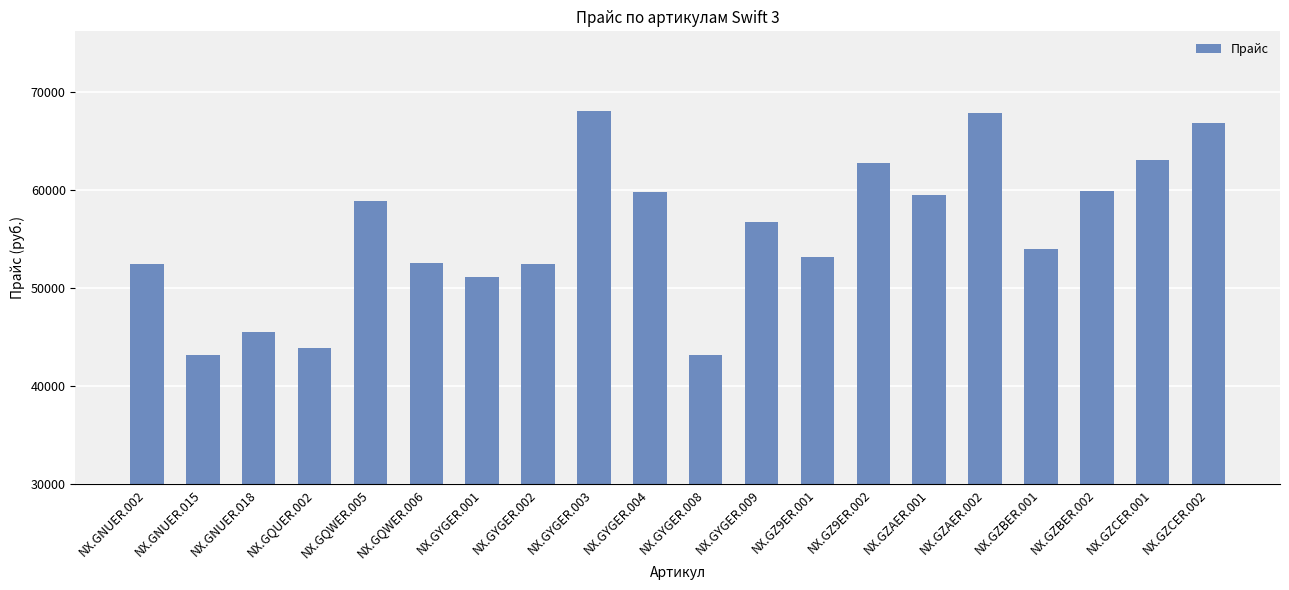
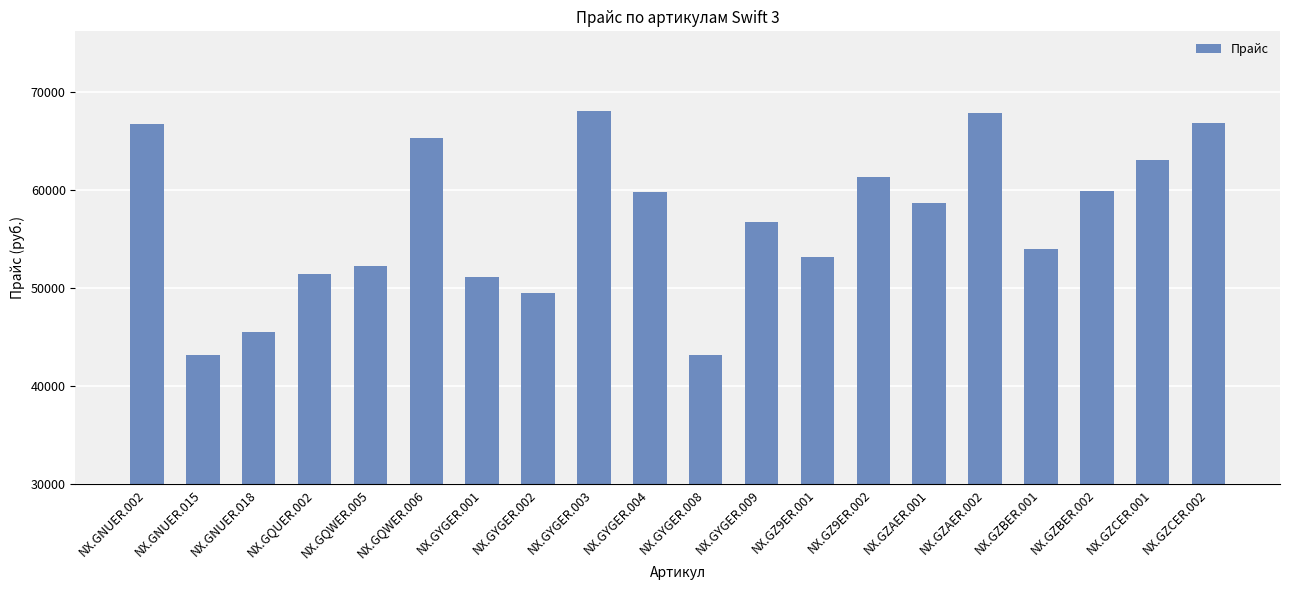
NX.GNUER.002: 52000 -> 67000
NX.GQUER.002: 44000 -> 52000
NX.GQWER.005: 59000 -> 52000
NX.GQWER.006: 53000 -> 65000
NX.GYGER.002: 52000 -> 49000
NX.GZ9ER.002: 63000 -> 61000
NX.GZAER.001: 60000 -> 59000
